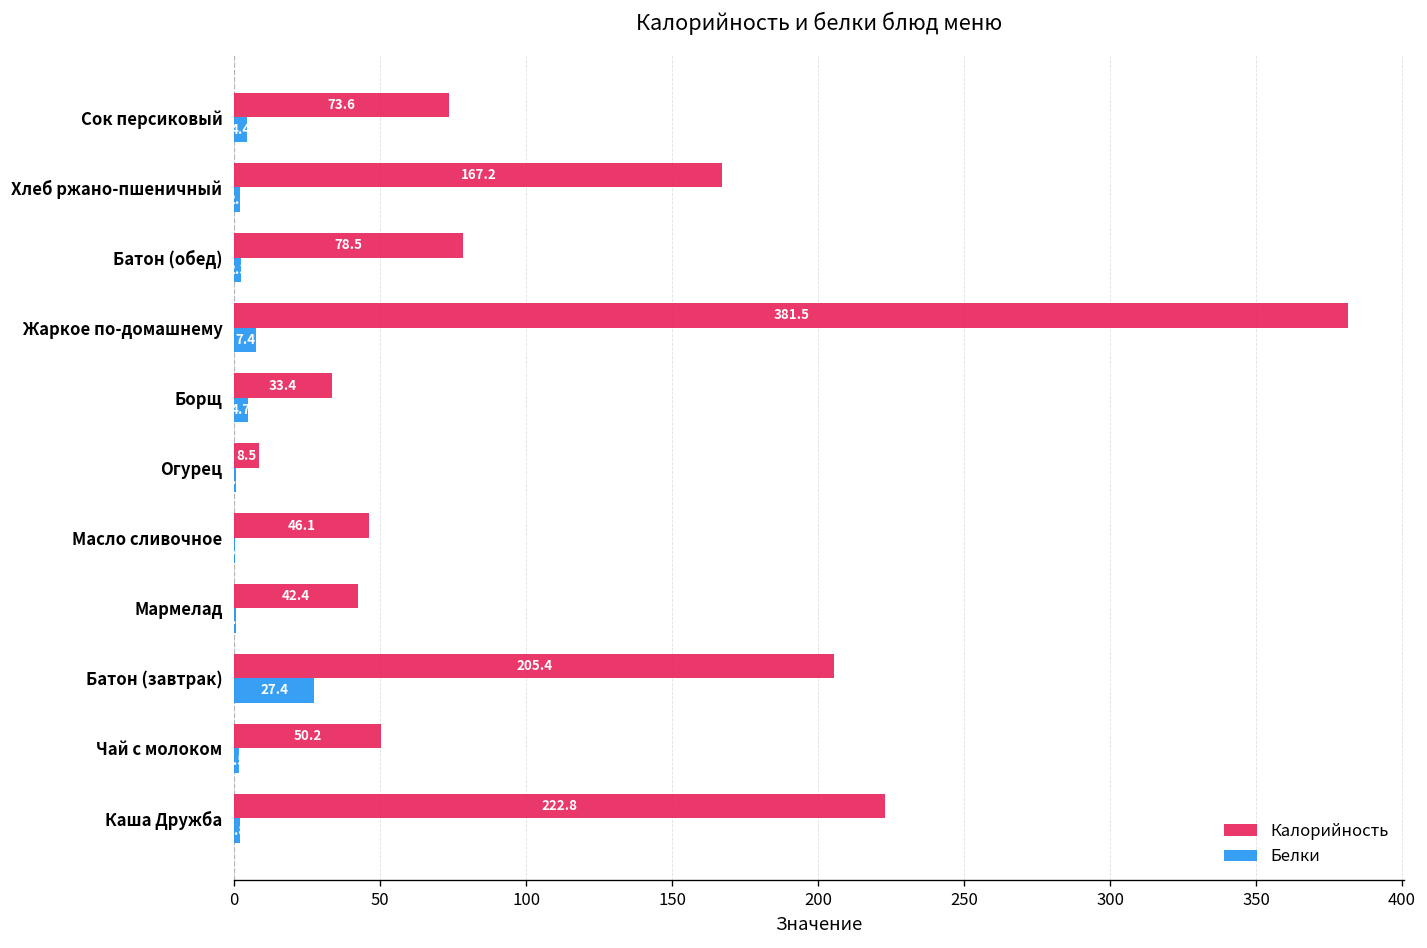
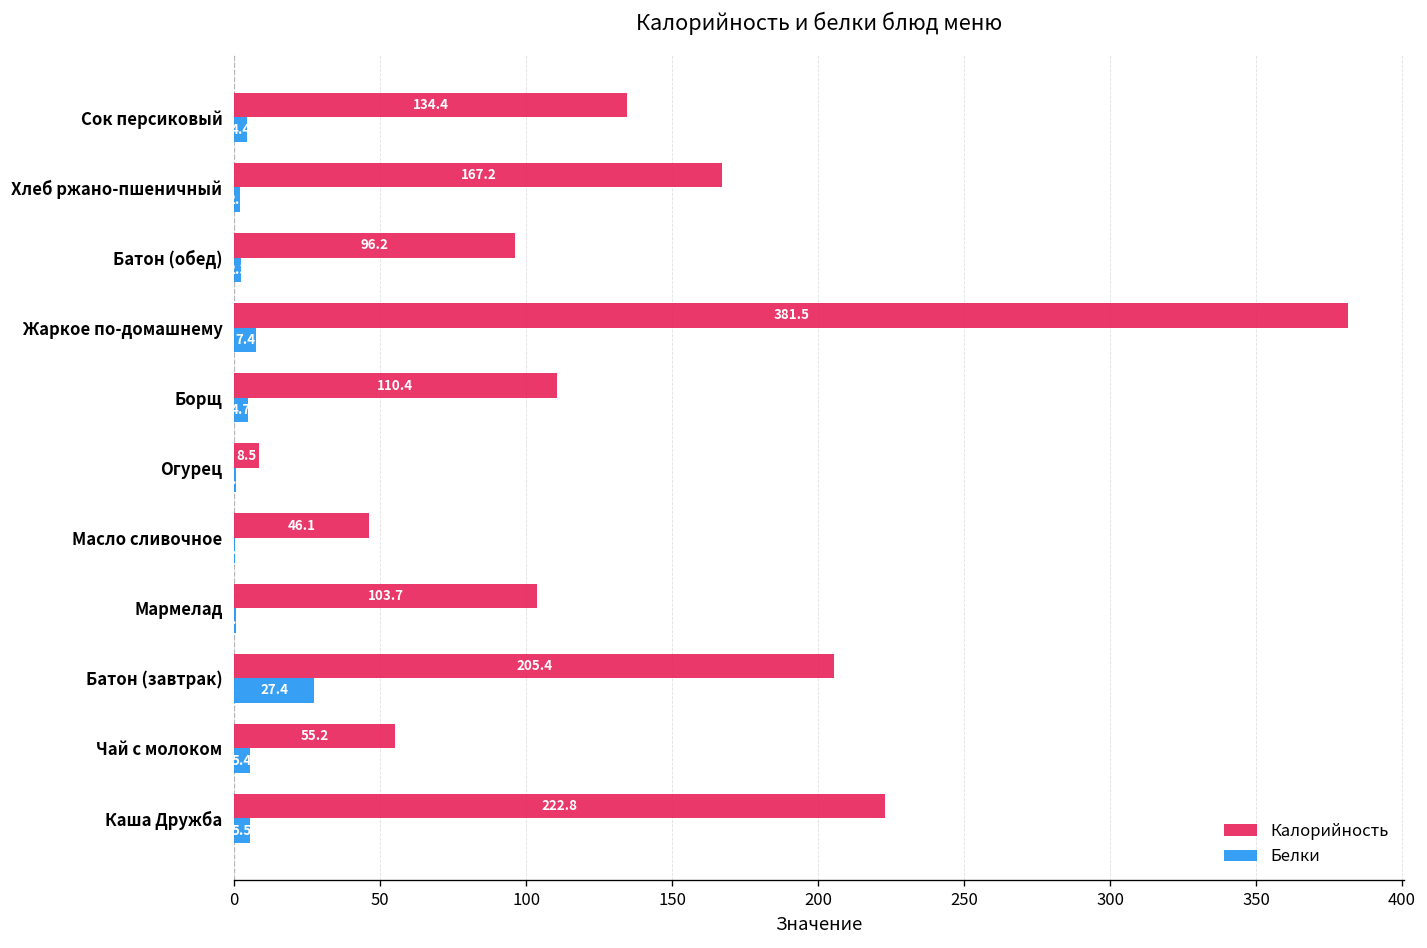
Калорийность, Сок персиковый: 73.6 -> 134.4
Калорийность, Батон (обед): 78.5 -> 96.2
Калорийность, Борщ: 33.4 -> 110.4
Калорийность, Мармелад: 42.4 -> 103.7
Калорийность, Чай с молоком: 50.2 -> 55.2
Белки, Чай с молоком: 2 -> 5
Белки, Каша Дружба: 2 -> 6
